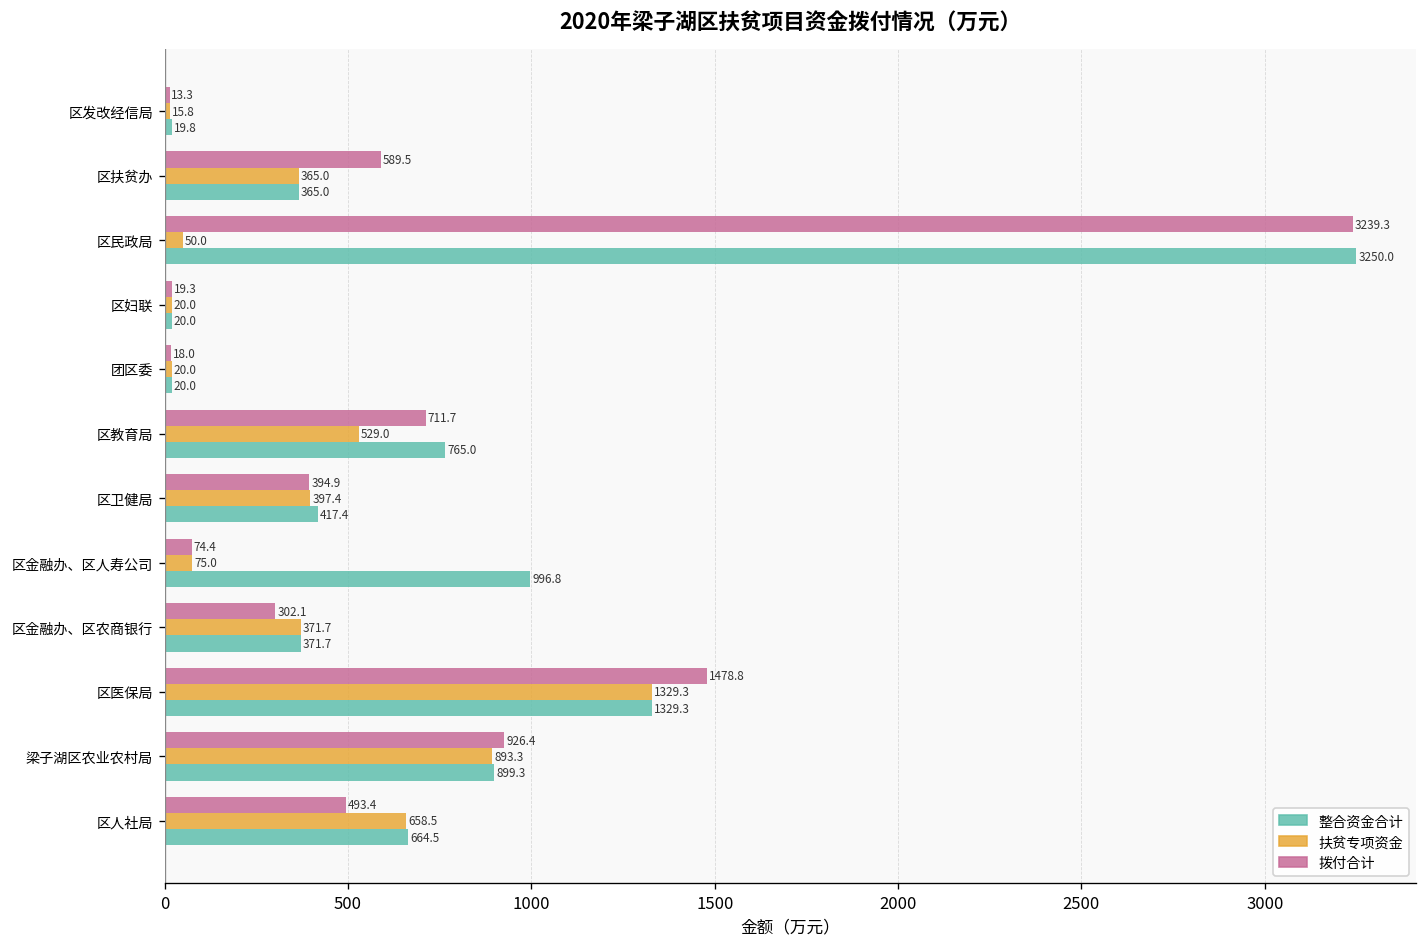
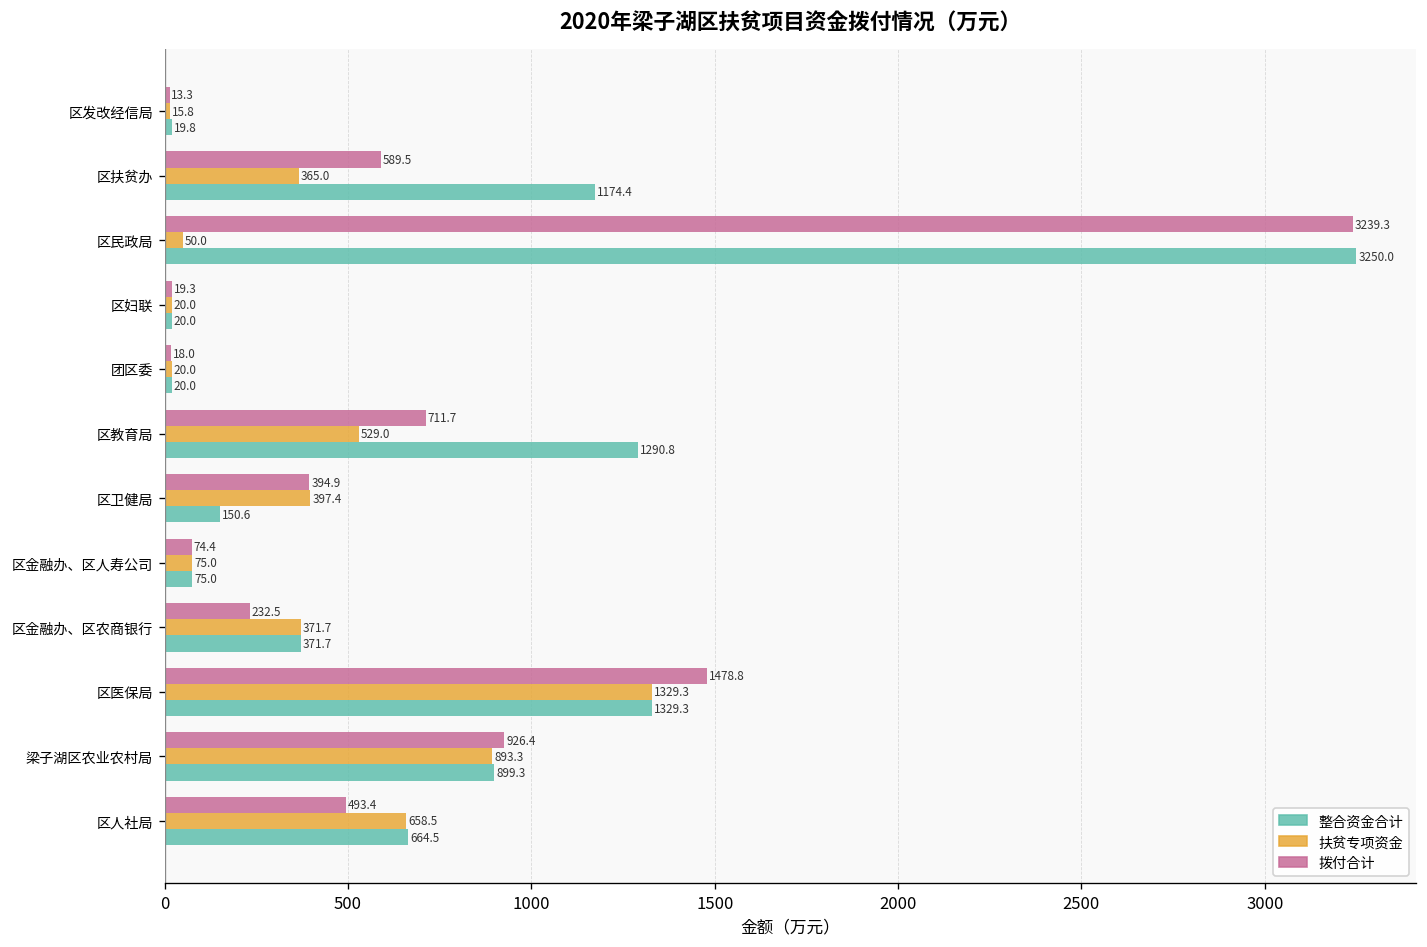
整合资金合计, 区扶贫办: 365.0 -> 1174.4
整合资金合计, 区教育局: 765.0 -> 1290.8
整合资金合计, 区卫健局: 417.4 -> 150.6
整合资金合计, 区金融办、区人寿公司: 996.8 -> 75.0
拨付合计, 区金融办、区农商银行: 302.1 -> 232.5
